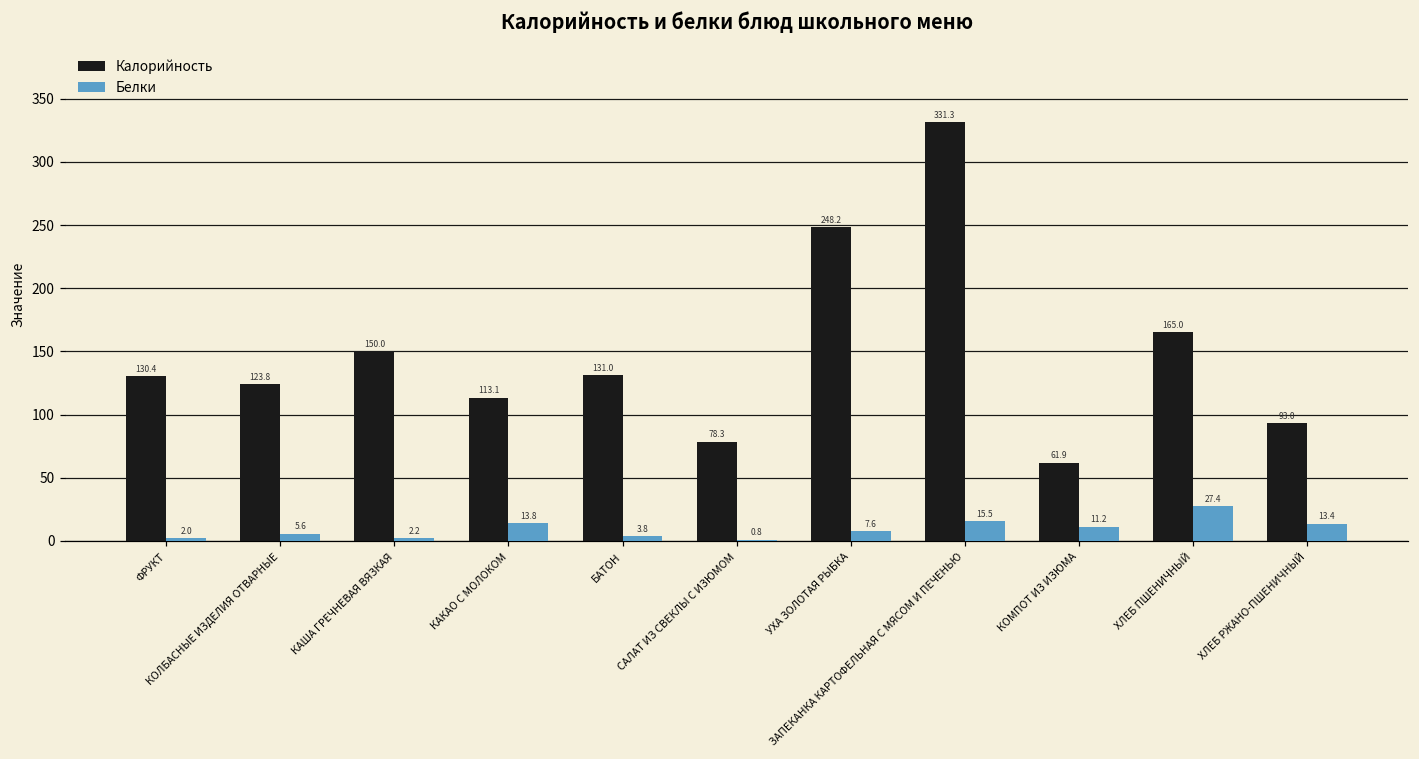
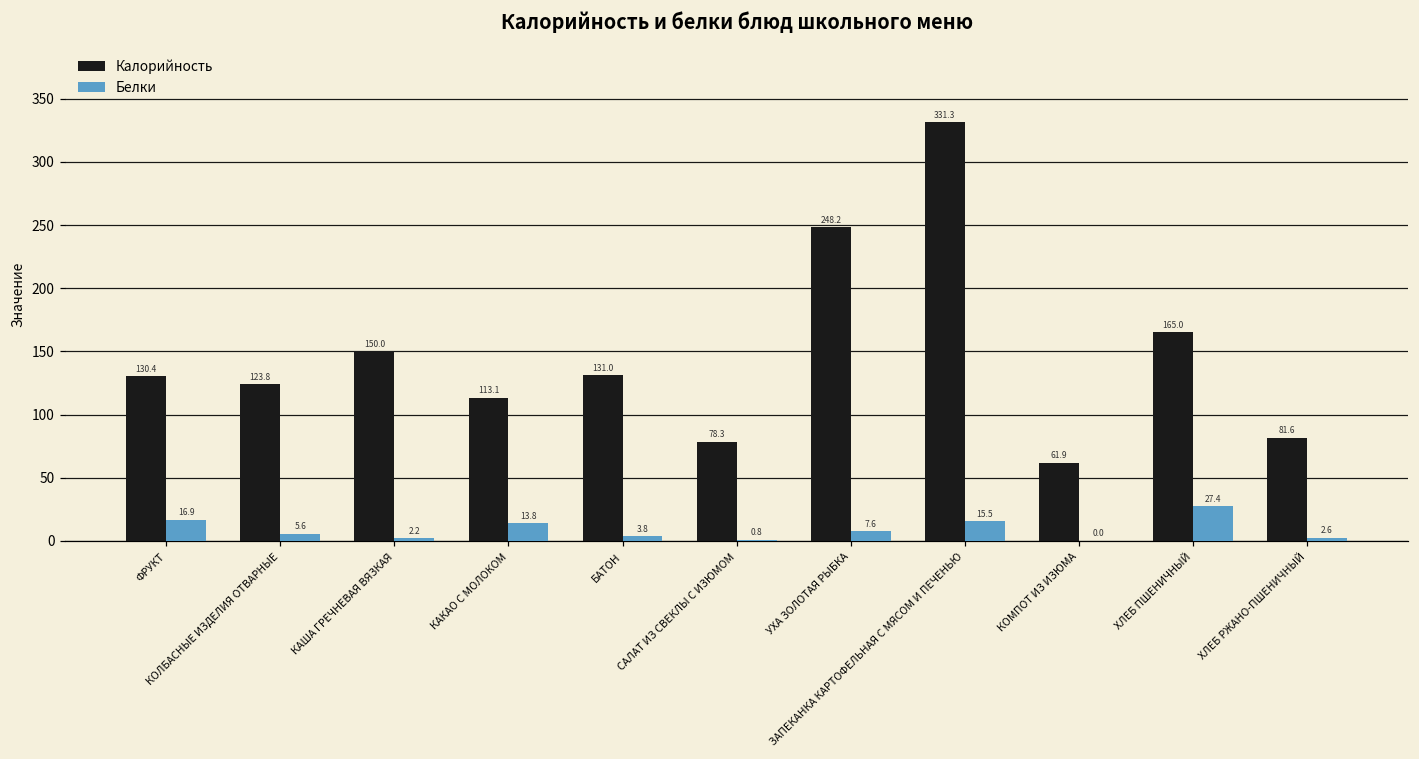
Белки, ФРУКТ: 2.0 -> 16.9
Белки, КОМПОТ ИЗ ИЗЮМА: 11.2 -> 0.0
Калорийность, ХЛЕБ РЖАНО-ПШЕНИЧНЫЙ: 93.0 -> 81.6
Белки, ХЛЕБ РЖАНО-ПШЕНИЧНЫЙ: 13.4 -> 2.6
